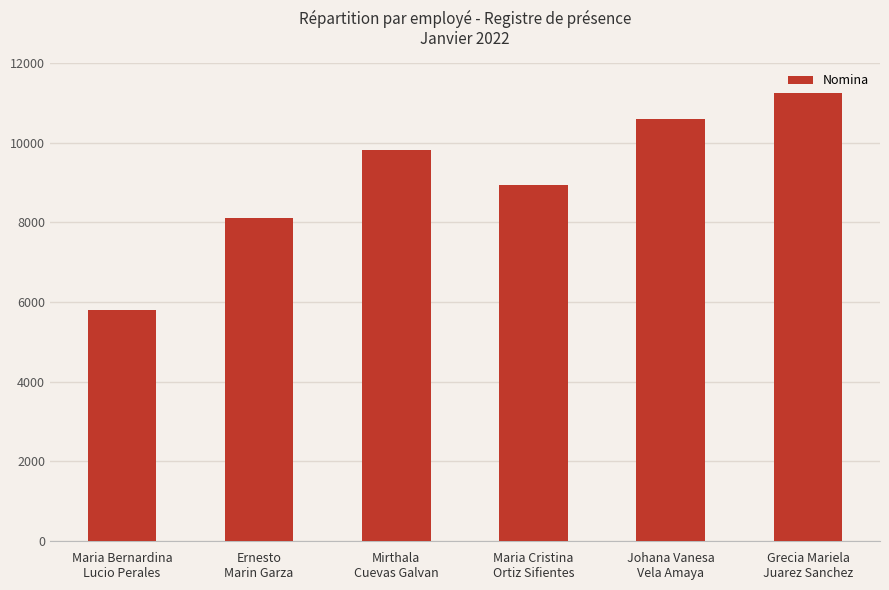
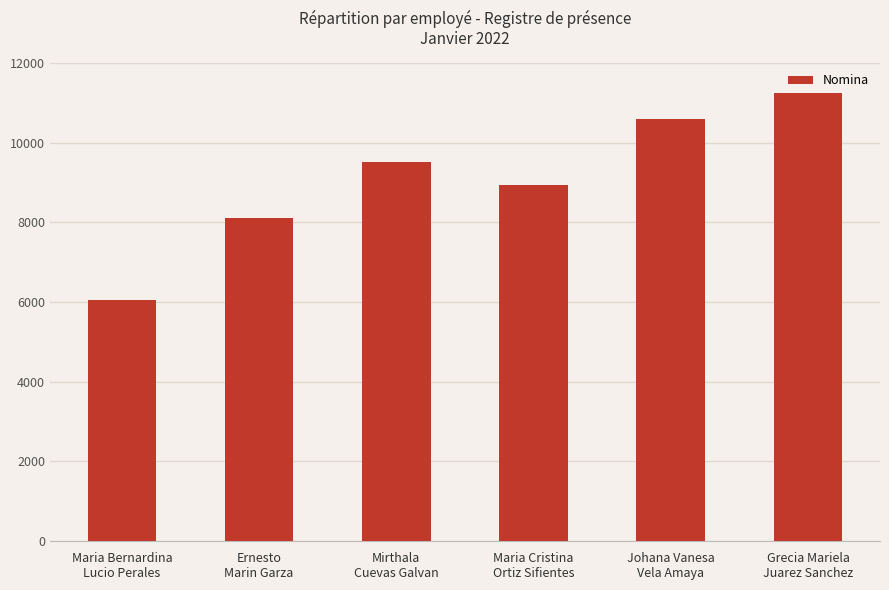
Maria Bernardina Lucio Perales: 5800 -> 6000
Mirthala Cuevas Galvan: 9800 -> 9500
